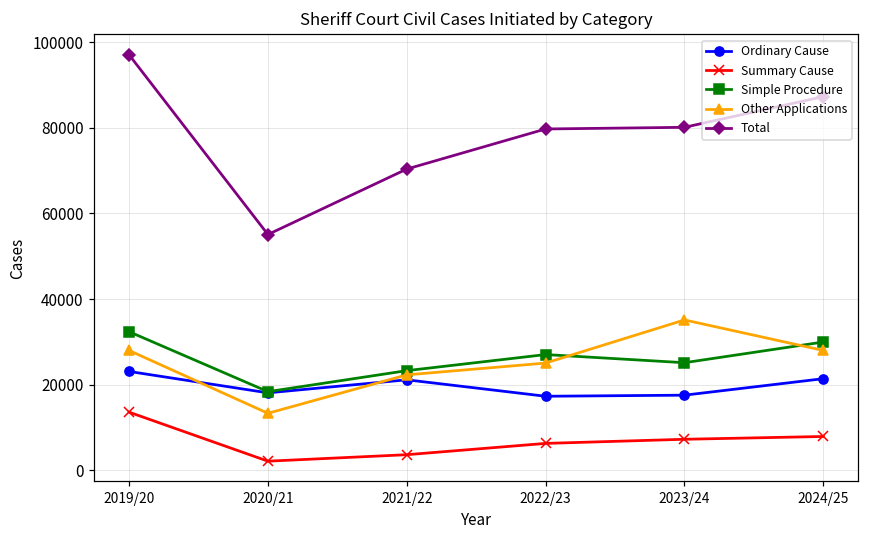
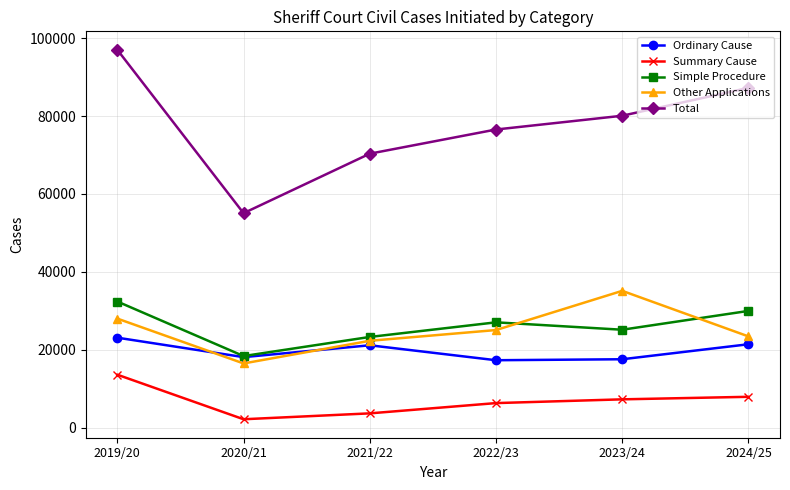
Other Applications, 2020/21: 13000 -> 16000
Total, 2022/23: 80000 -> 77000
Other Applications, 2024/25: 28000 -> 23000
